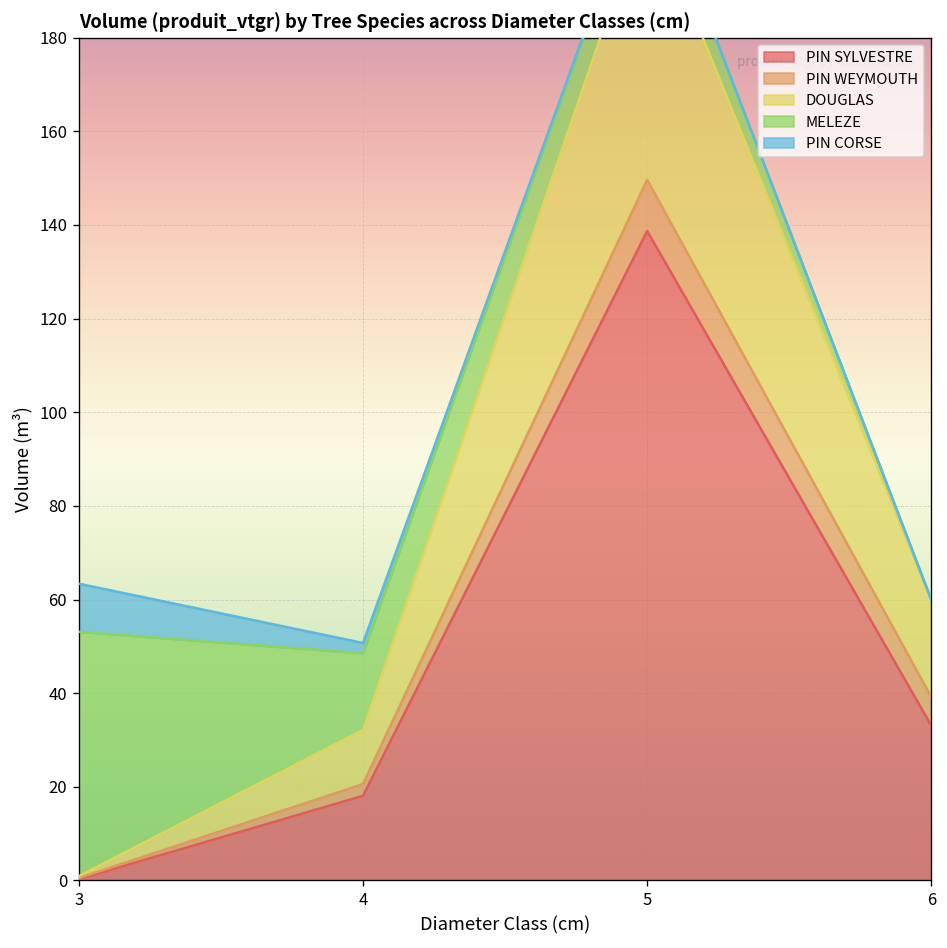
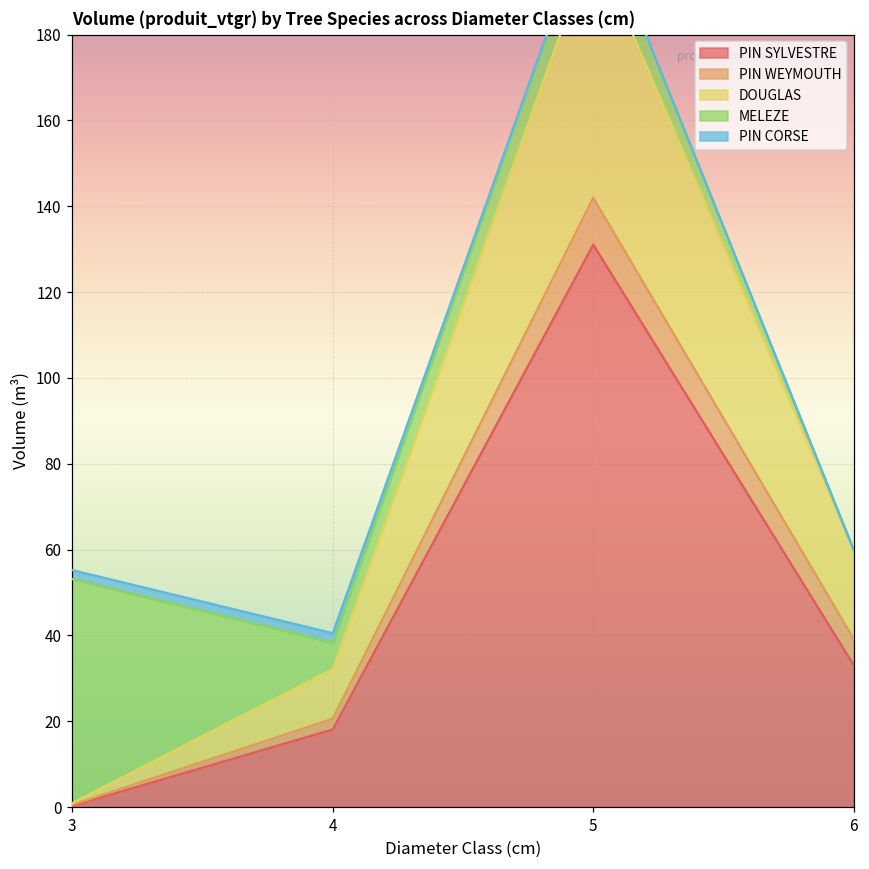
PIN CORSE, 3: 10 -> 2
MELEZE, 4: 16 -> 6
PIN SYLVESTRE, 5: 139 -> 131
